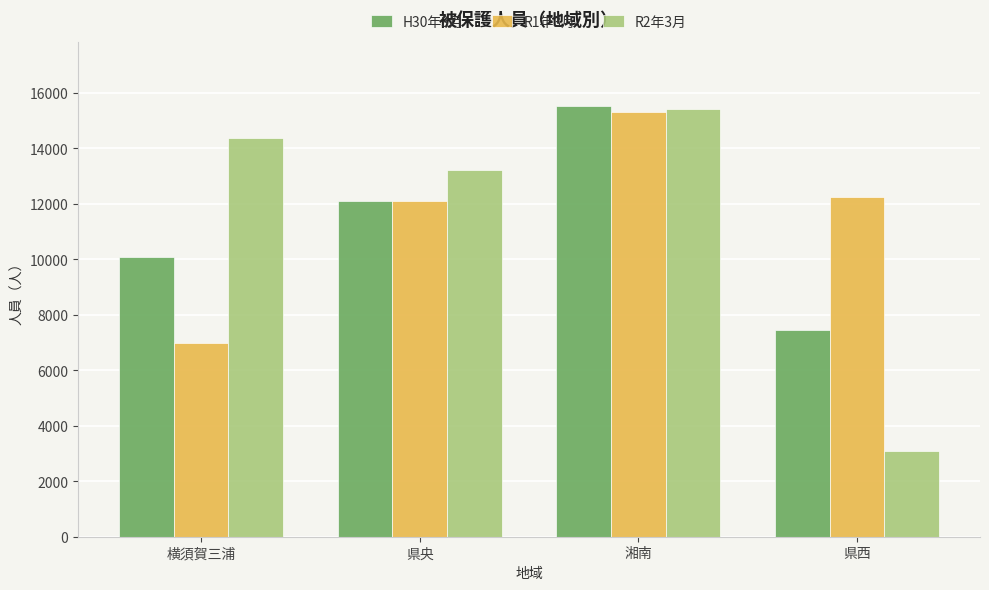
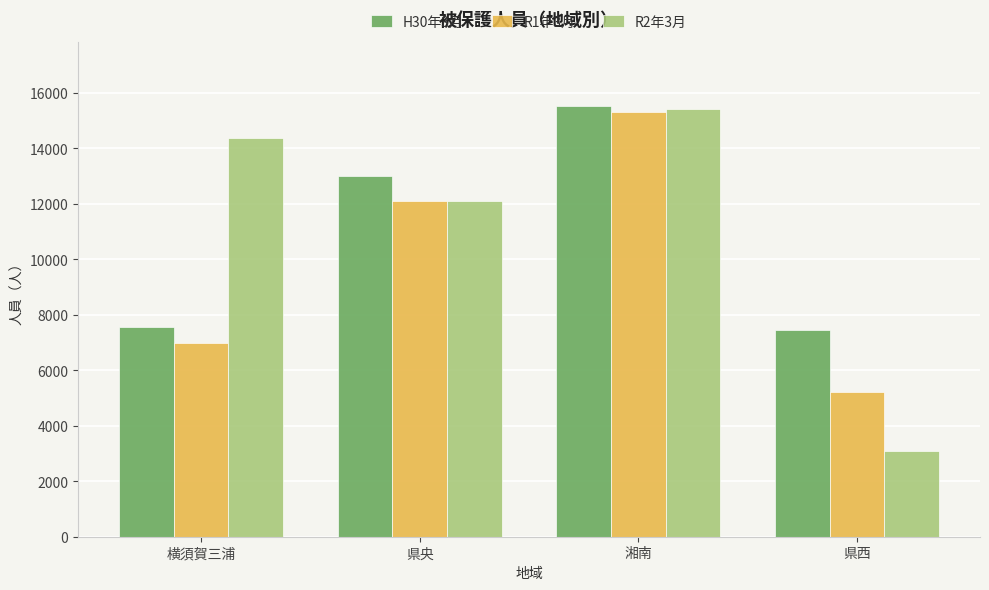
H30年3月, 横須賀三浦: 10100 -> 7500
H30年3月, 県央: 12100 -> 13000
R2年3月, 県央: 13200 -> 12100
R1年3月, 県西: 12200 -> 5200
